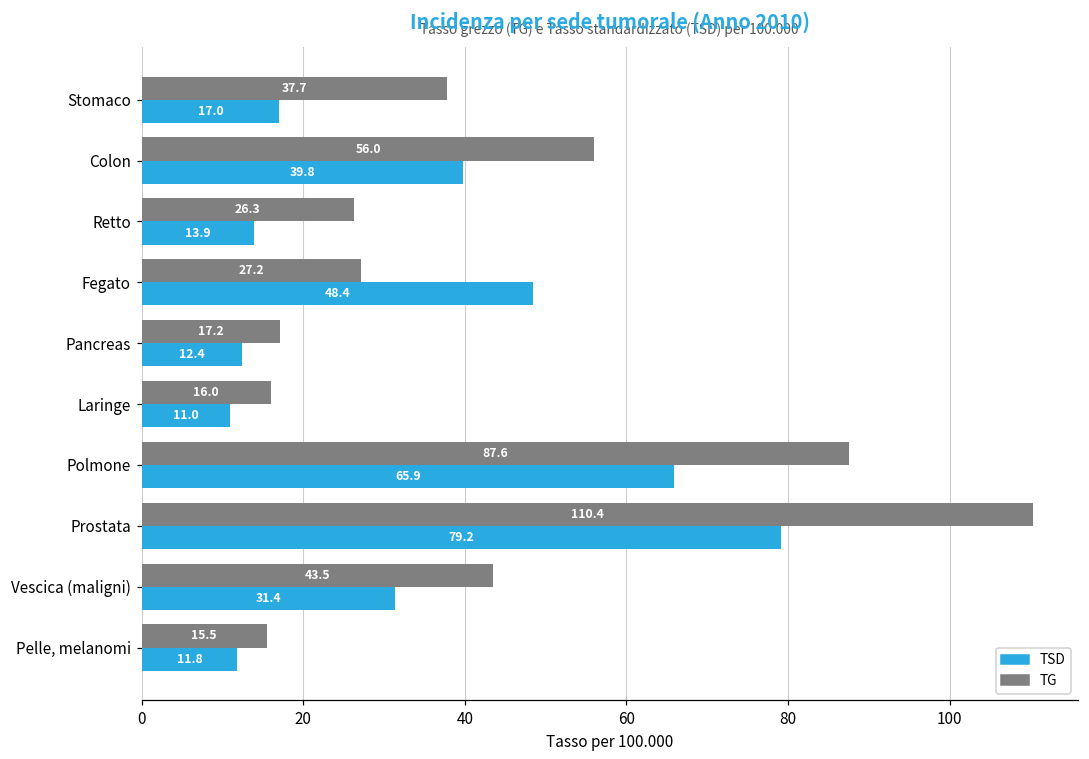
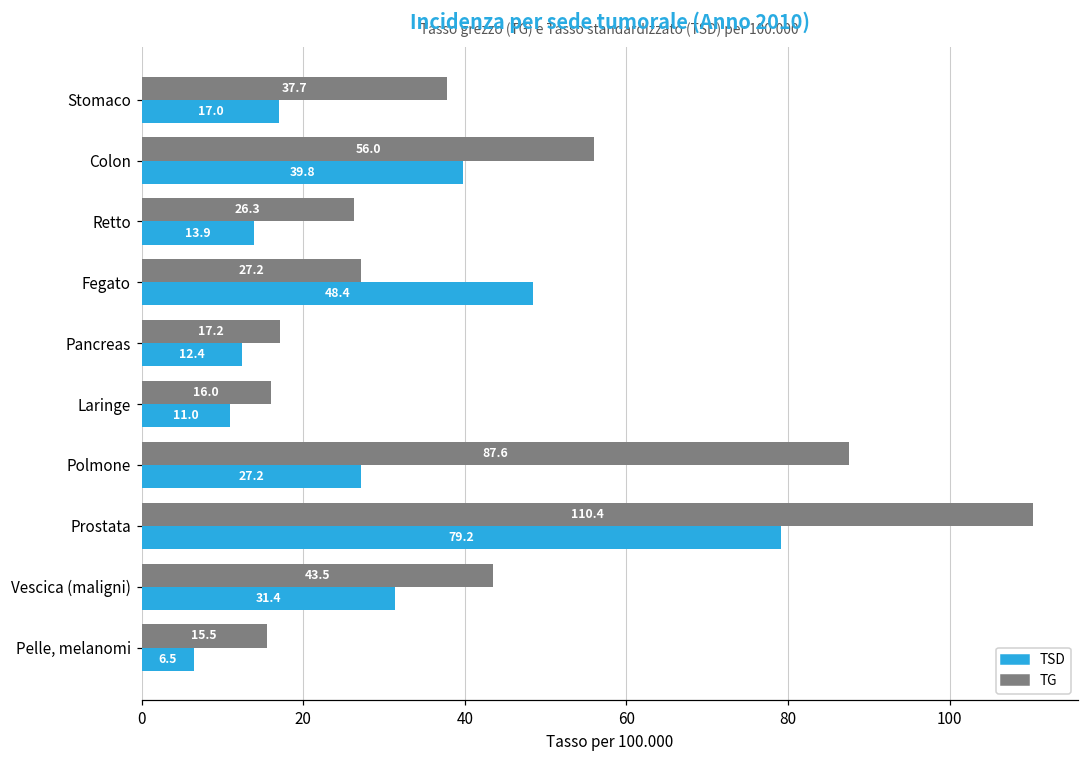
TSD, Polmone: 65.9 -> 27.2
TSD, Pelle, melanomi: 11.8 -> 6.5
